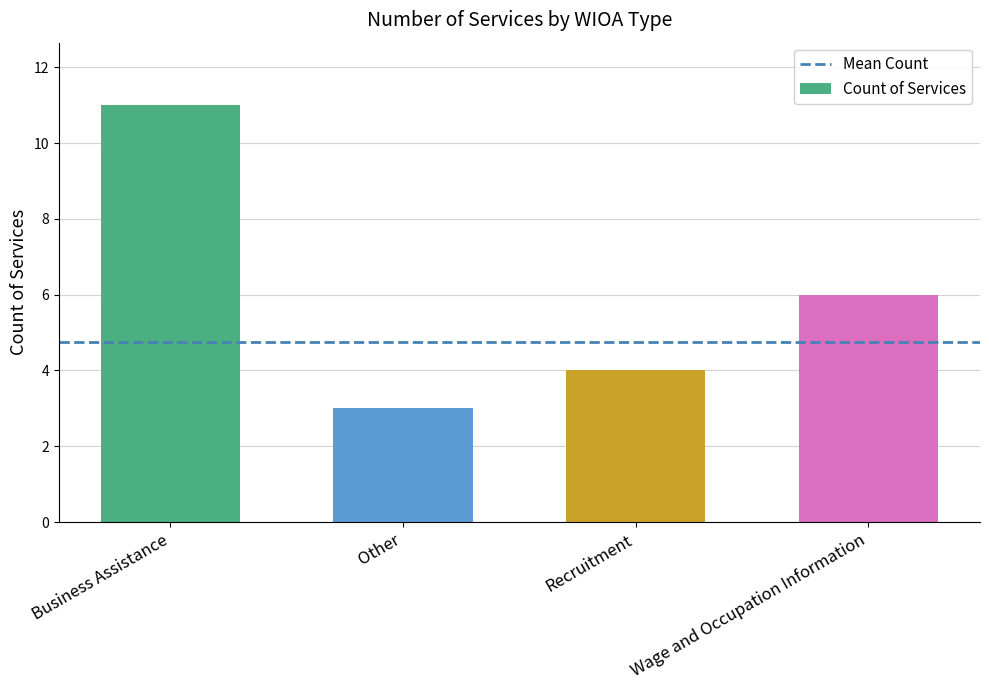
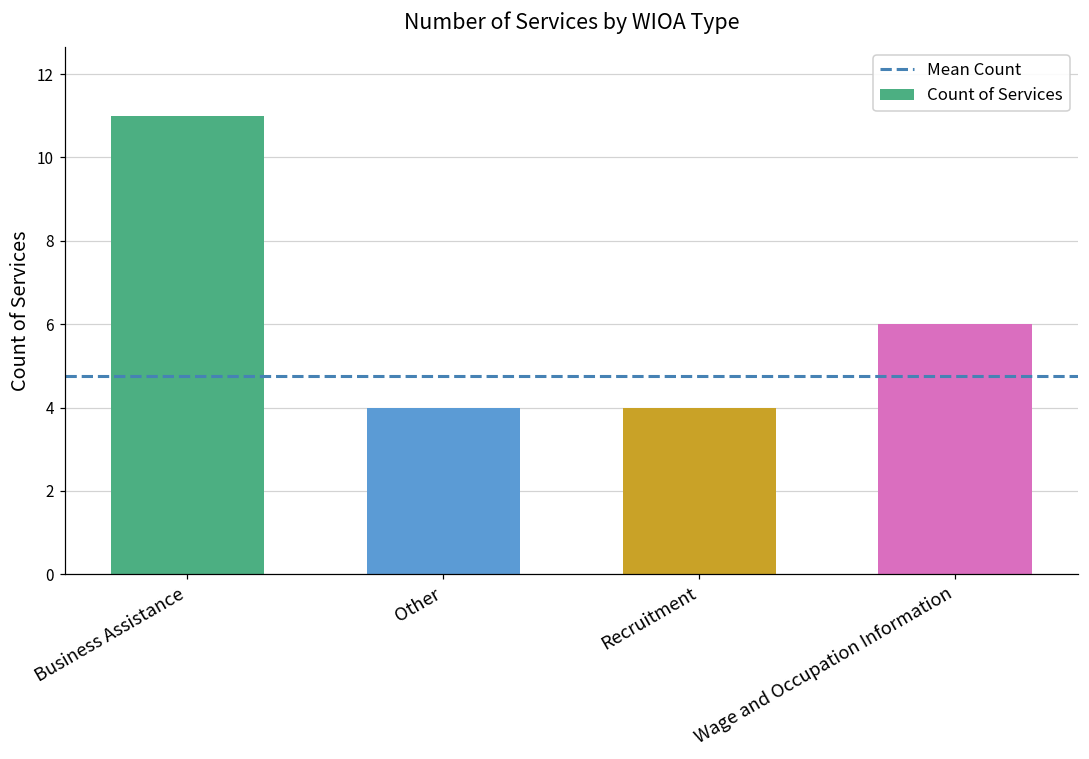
Other: 3 -> 4
